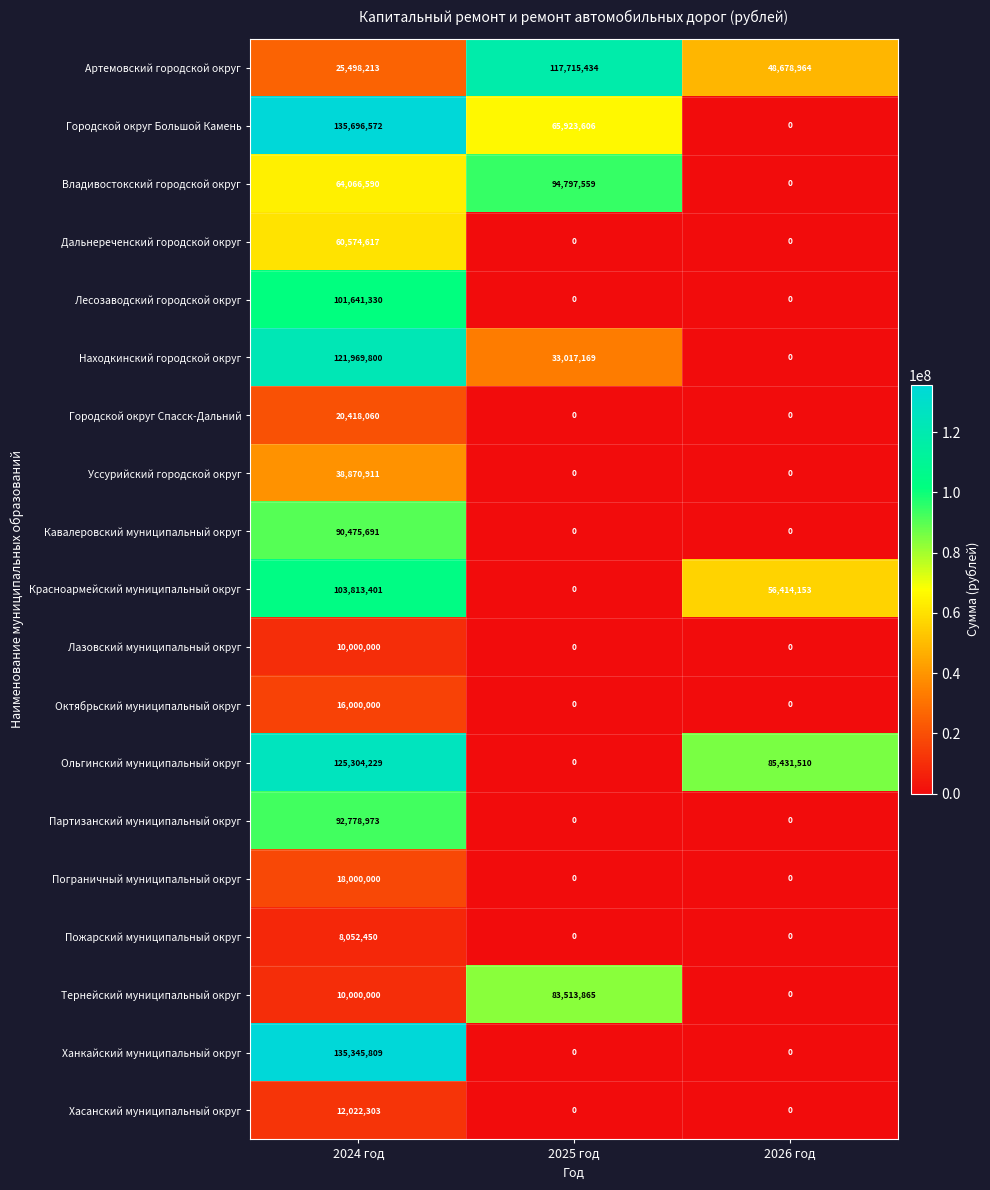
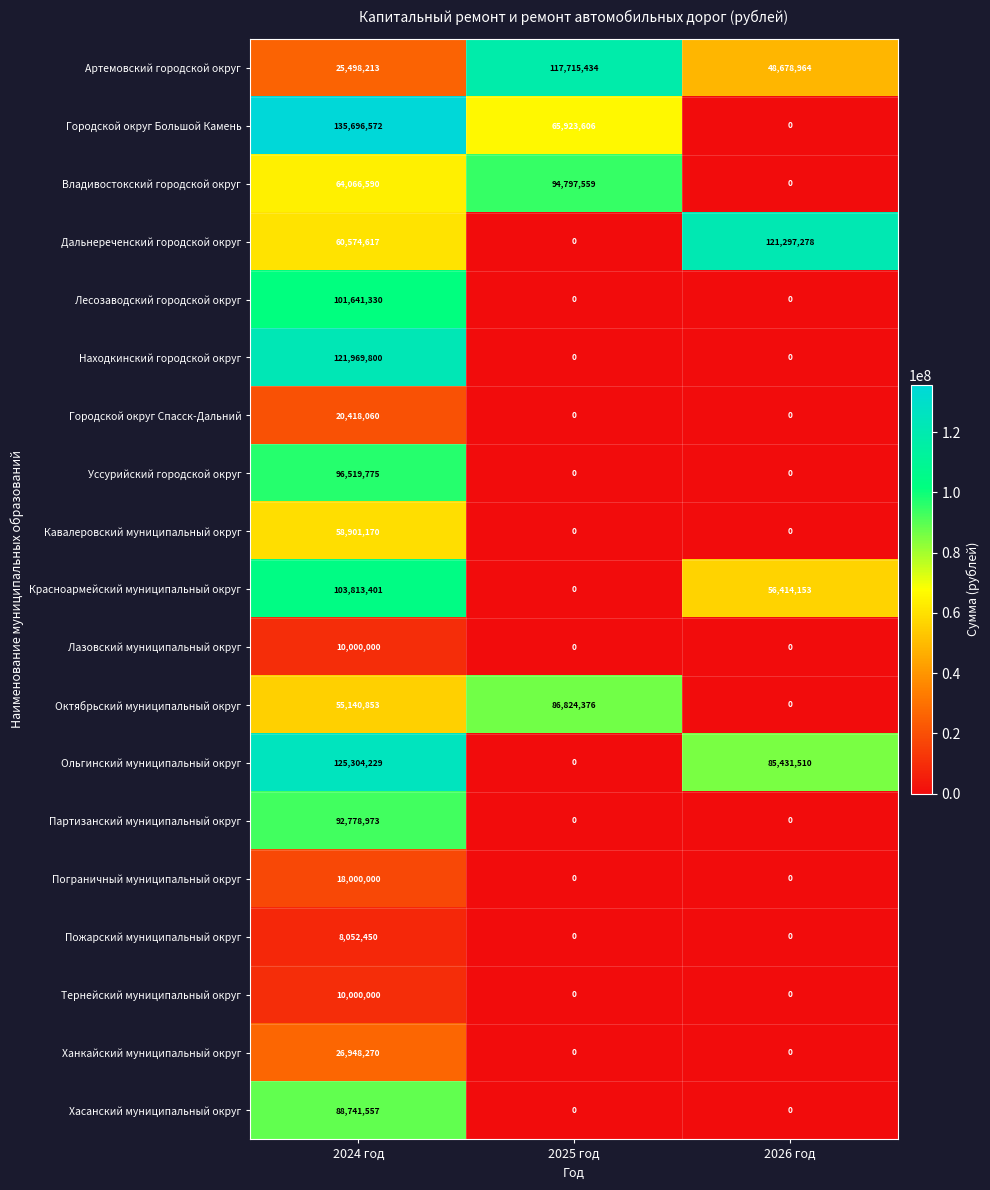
Дальнереченский городской округ, 2026 год: 0 -> 121,297,278
Находкинский городской округ, 2025 год: 33,017,169 -> 0
Уссурийский городской округ, 2024 год: 38,870,911 -> 96,519,775
Кавалеровский муниципальный округ, 2024 год: 90,475,691 -> 58,901,170
Октябрьский муниципальный округ, 2024 год: 16,000,000 -> 55,140,853
Октябрьский муниципальный округ, 2025 год: 0 -> 86,824,376
Тернейский муниципальный округ, 2025 год: 83,513,865 -> 0
Ханкайский муниципальный округ, 2024 год: 135,345,809 -> 26,948,270
Хасанский муниципальный округ, 2024 год: 12,022,303 -> 88,741,557
